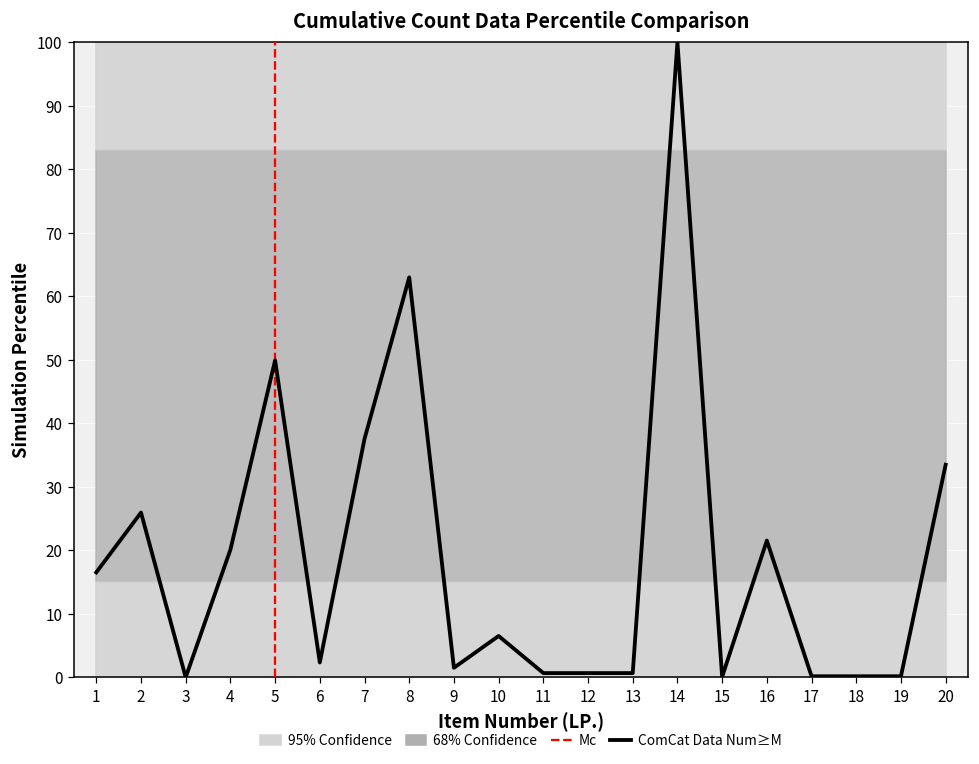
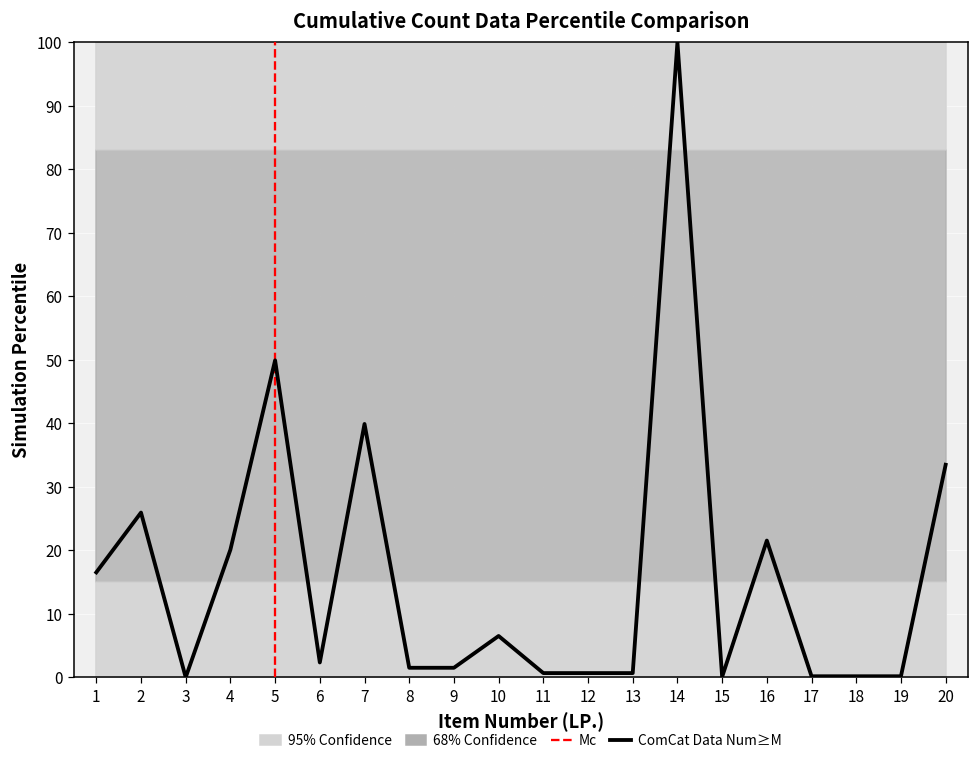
ComCat Data Num≥M, 7: 38 -> 40
ComCat Data Num≥M, 8: 63 -> 2
